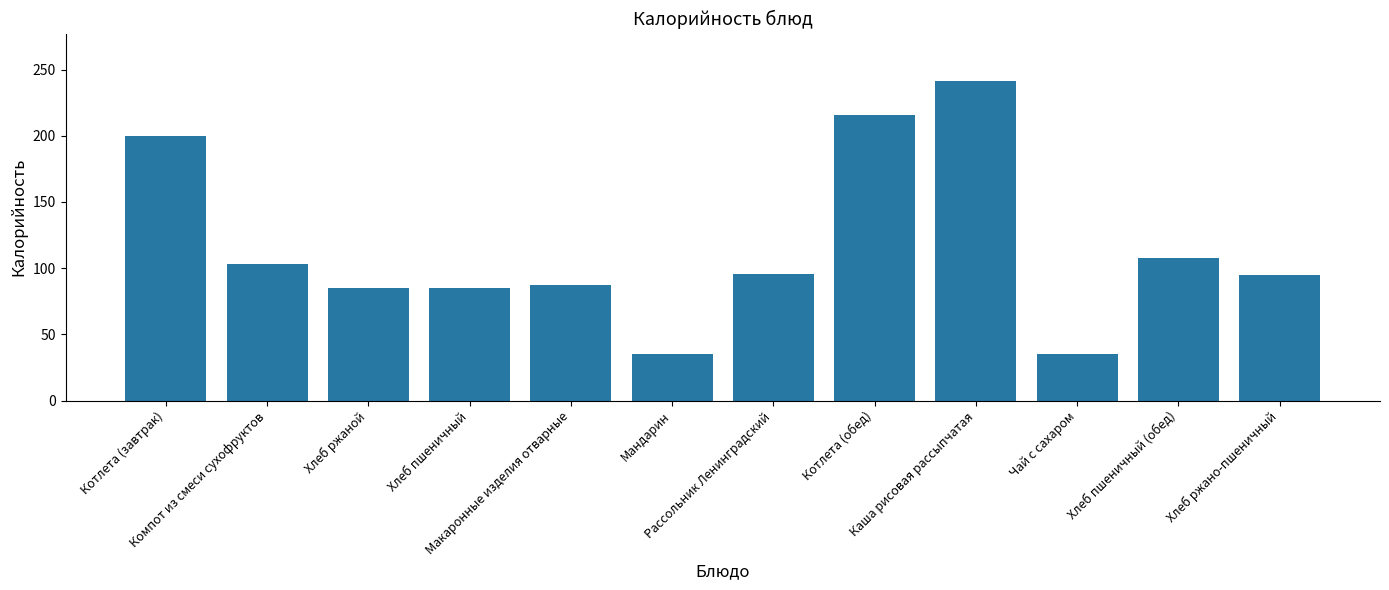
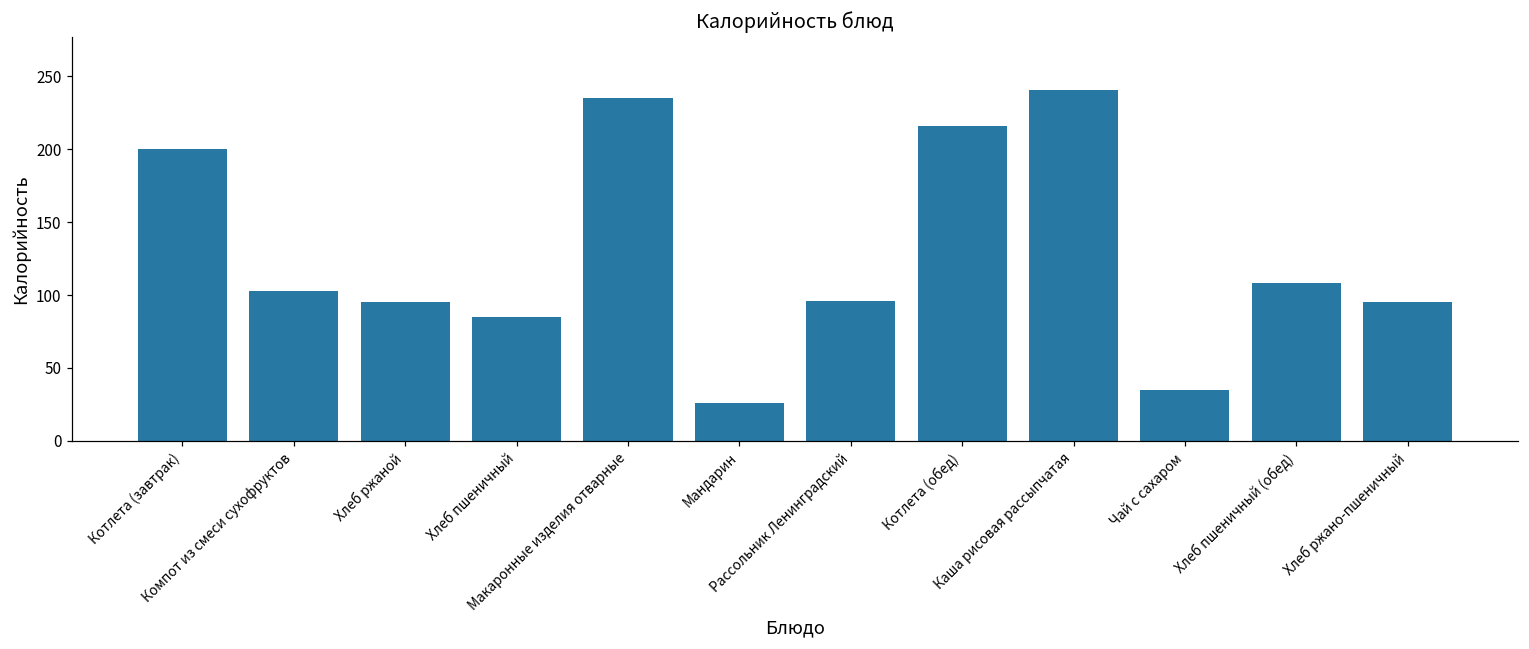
Хлеб ржаной: 85 -> 95
Макаронные изделия отварные: 87 -> 235
Мандарин: 35 -> 26
